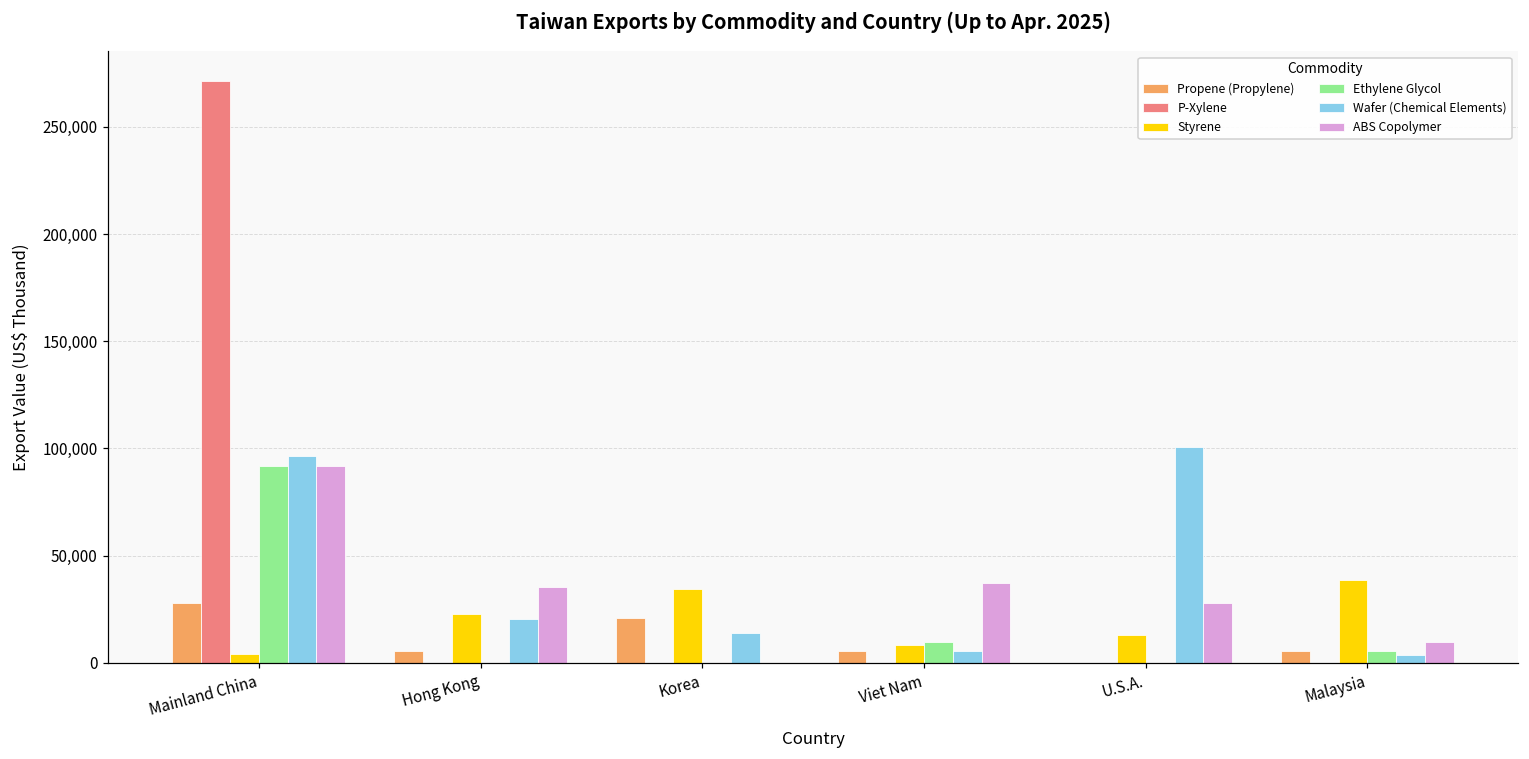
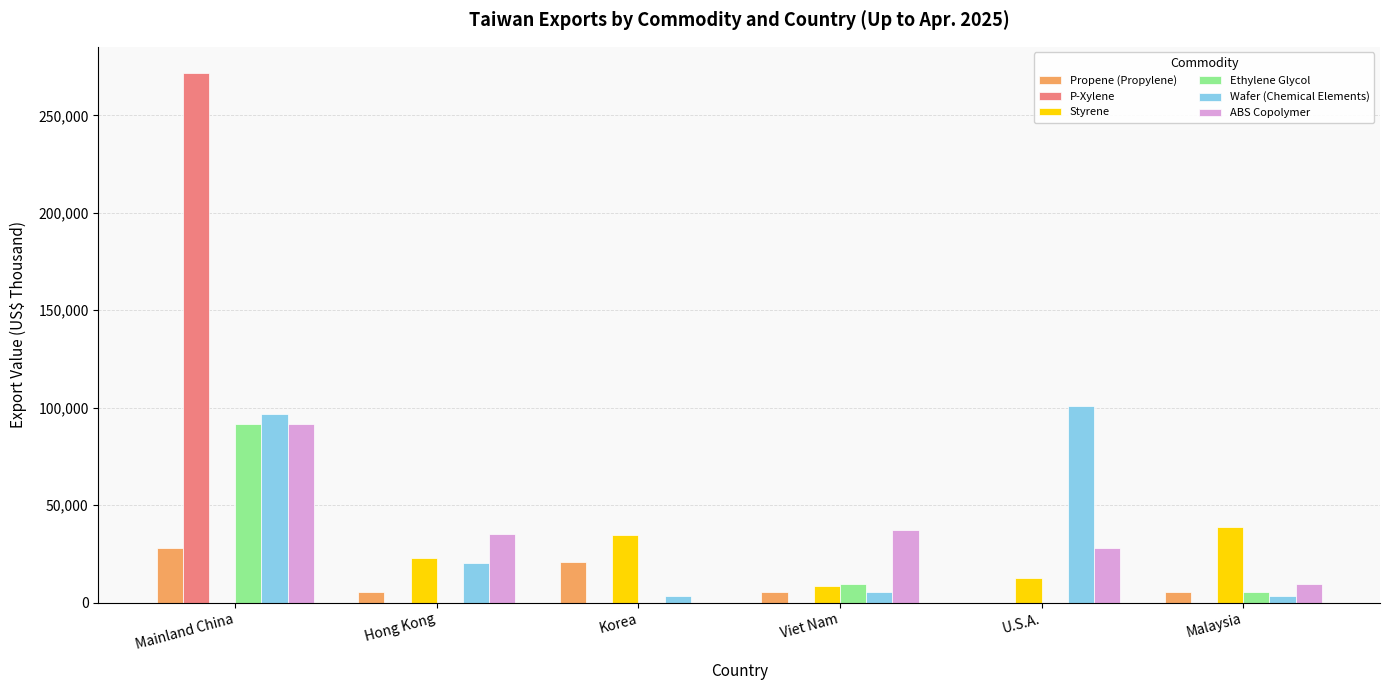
Styrene, Mainland China: 4,000 -> 0
Wafer (Chemical Elements), Korea: 14,000 -> 4,000
